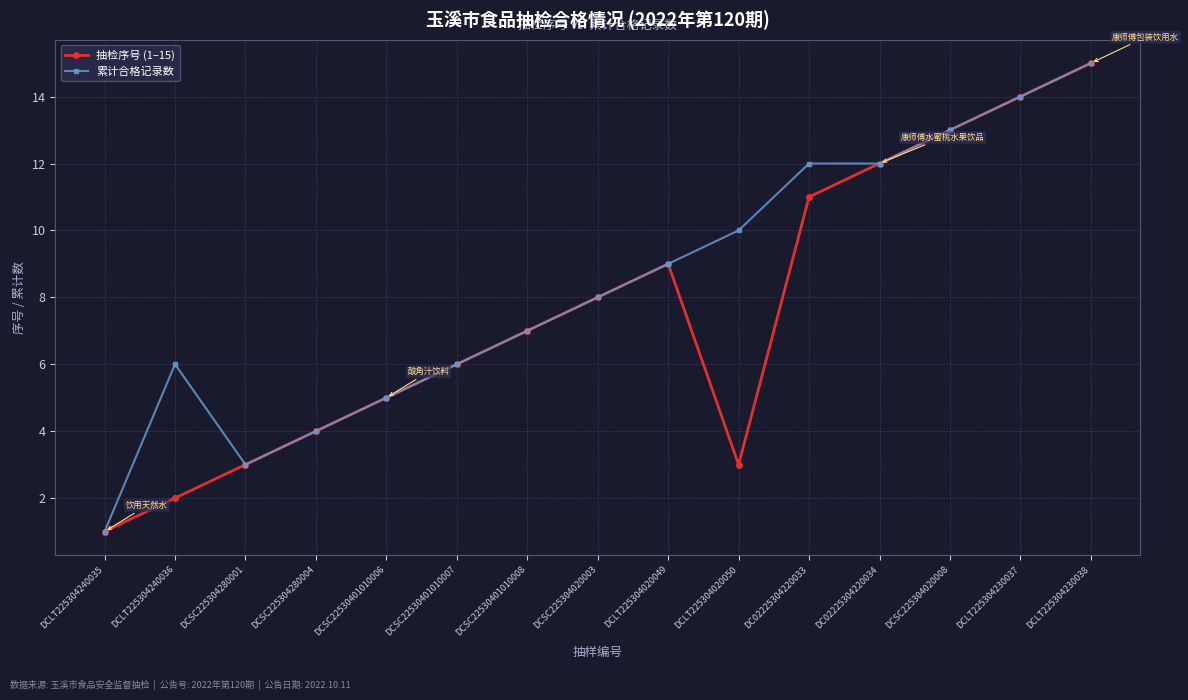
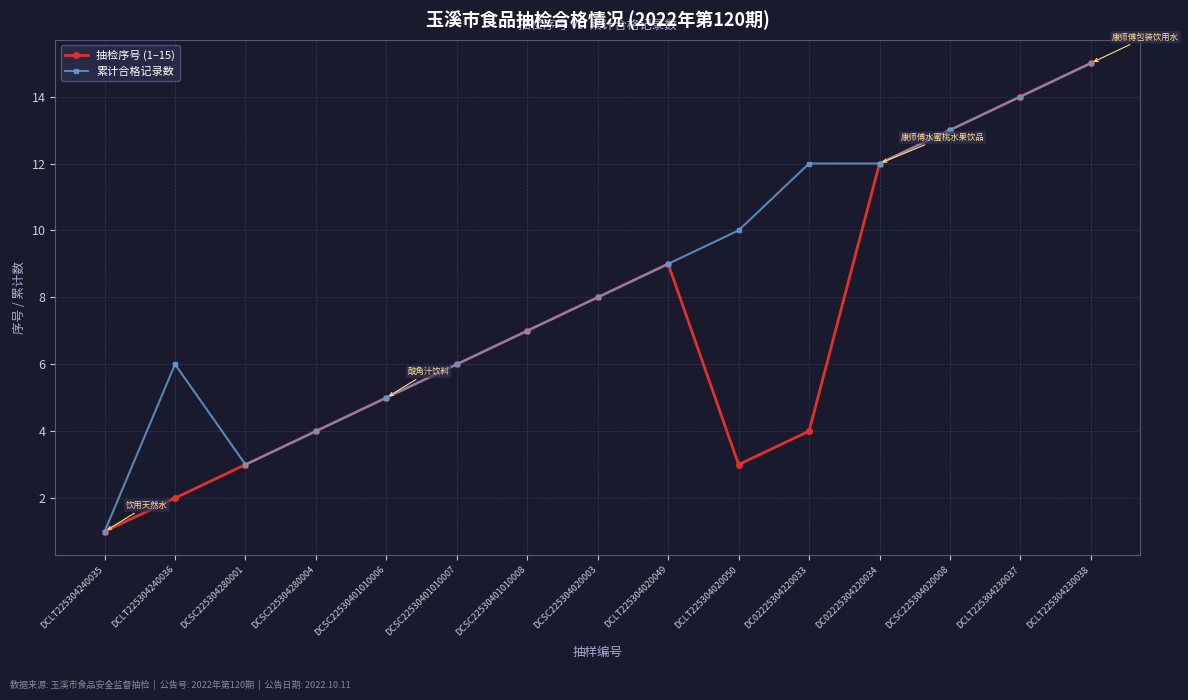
抽检序号 (1–15), DC02225304220033: 11 -> 4
